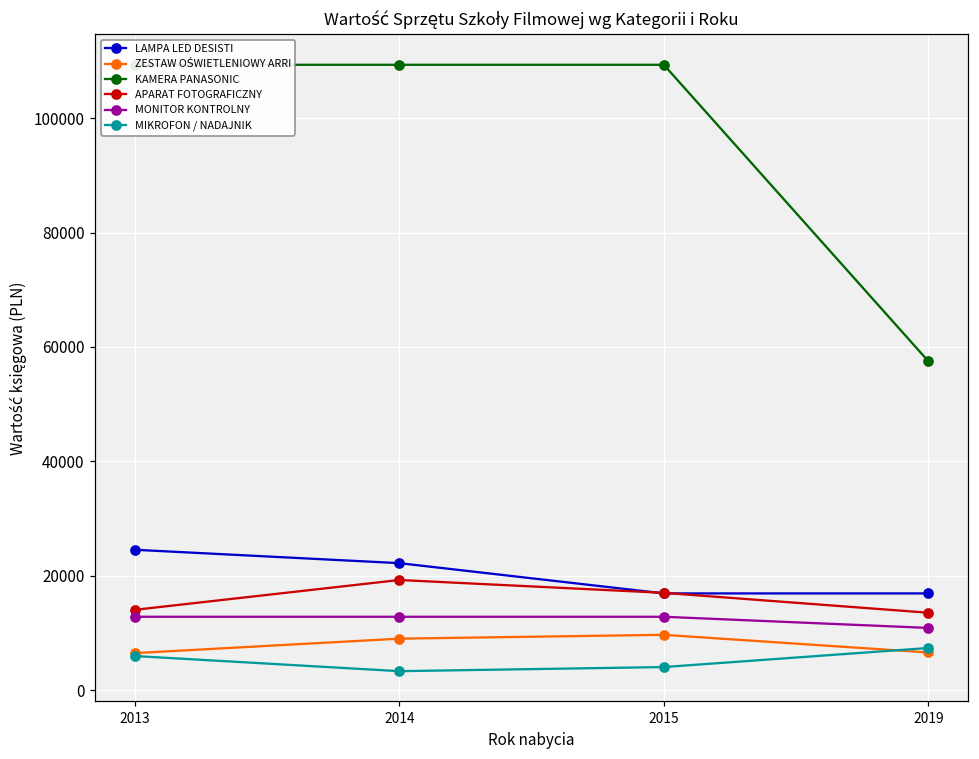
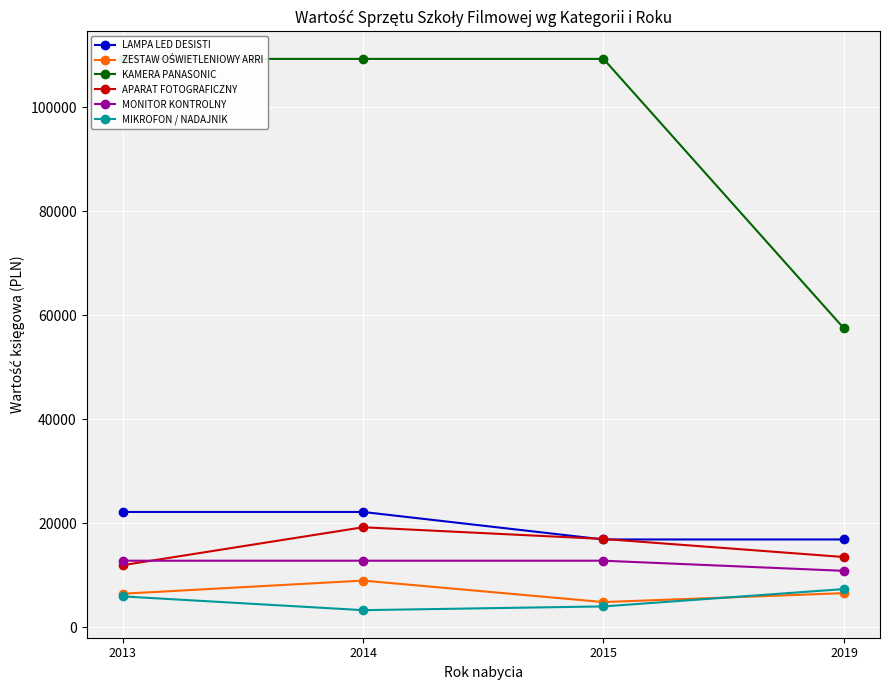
LAMPA LED DESISTI, 2013: 25000 -> 22000
APARAT FOTOGRAFICZNY, 2013: 14000 -> 12000
ZESTAW OŚWIETLENIOWY ARRI, 2015: 10000 -> 5000
